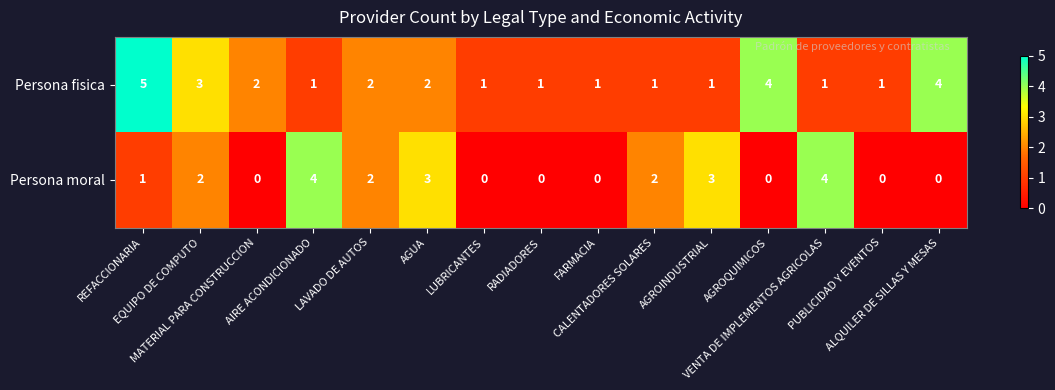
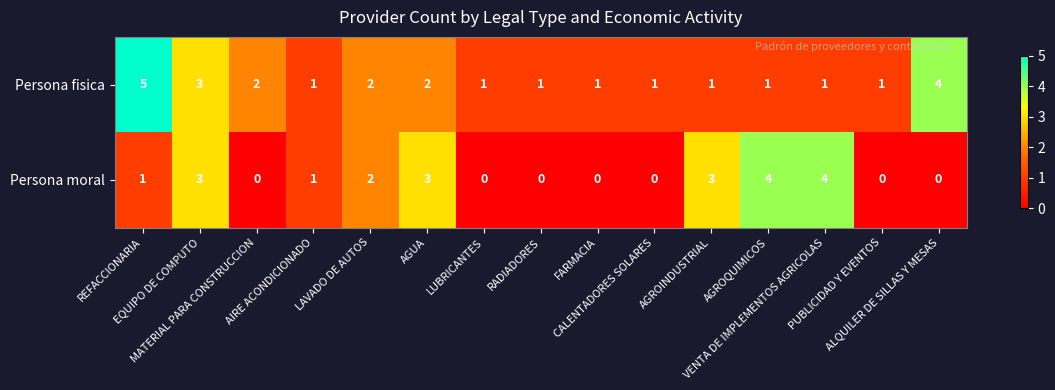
Persona fisica, AGROQUIMICOS: 4 -> 1
Persona moral, EQUIPO DE COMPUTO: 2 -> 3
Persona moral, AIRE ACONDICIONADO: 4 -> 1
Persona moral, CALENTADORES SOLARES: 2 -> 0
Persona moral, AGROQUIMICOS: 0 -> 4
